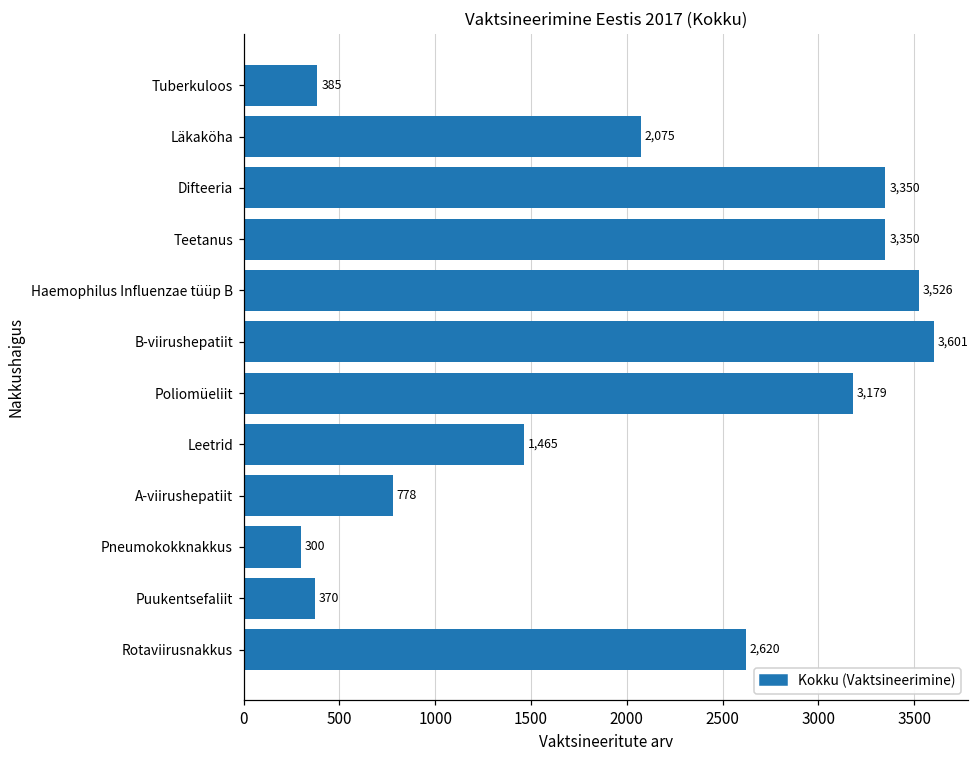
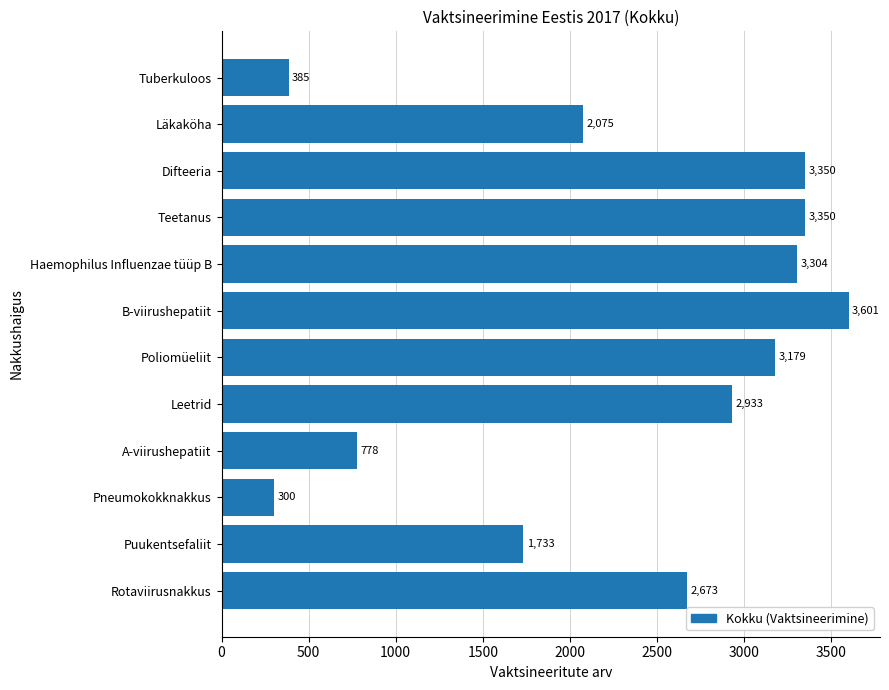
Haemophilus Influenzae tüüp B: 3,526 -> 3,304
Leetrid: 1,465 -> 2,933
Puukentsefaliit: 370 -> 1,733
Rotaviirusnakkus: 2,620 -> 2,673
